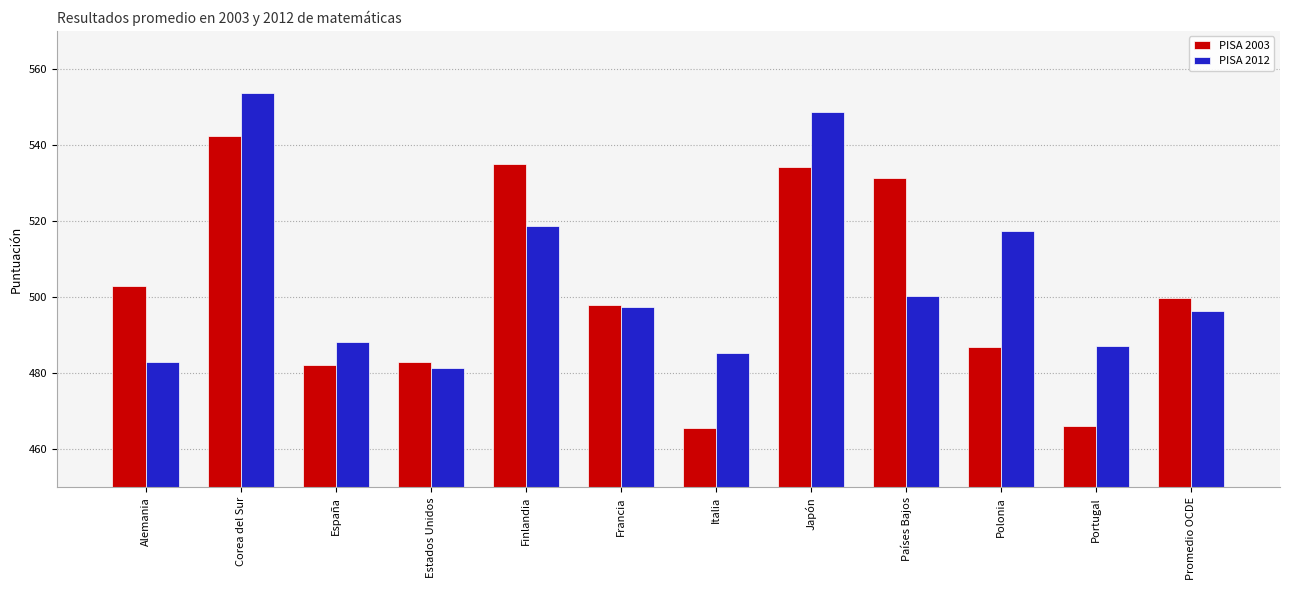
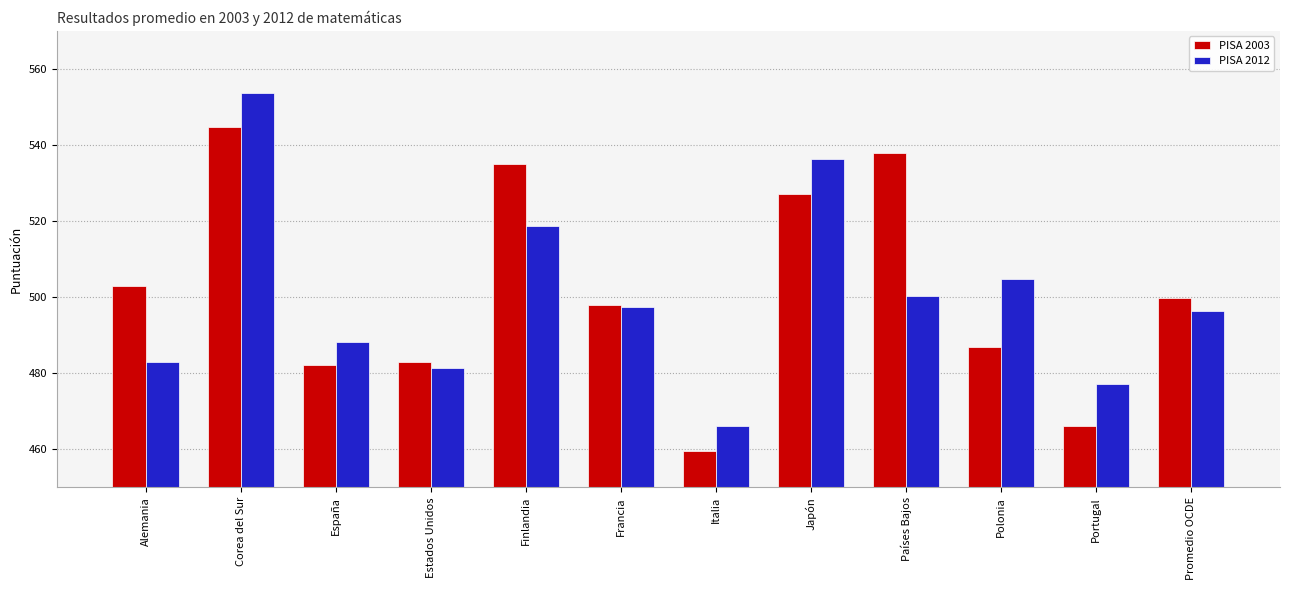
PISA 2003, Corea del Sur: 542 -> 545
PISA 2003, Italia: 466 -> 459
PISA 2012, Italia: 485 -> 466
PISA 2003, Japón: 534 -> 527
PISA 2012, Japón: 549 -> 536
PISA 2003, Países Bajos: 531 -> 538
PISA 2012, Polonia: 518 -> 505
PISA 2012, Portugal: 487 -> 477
